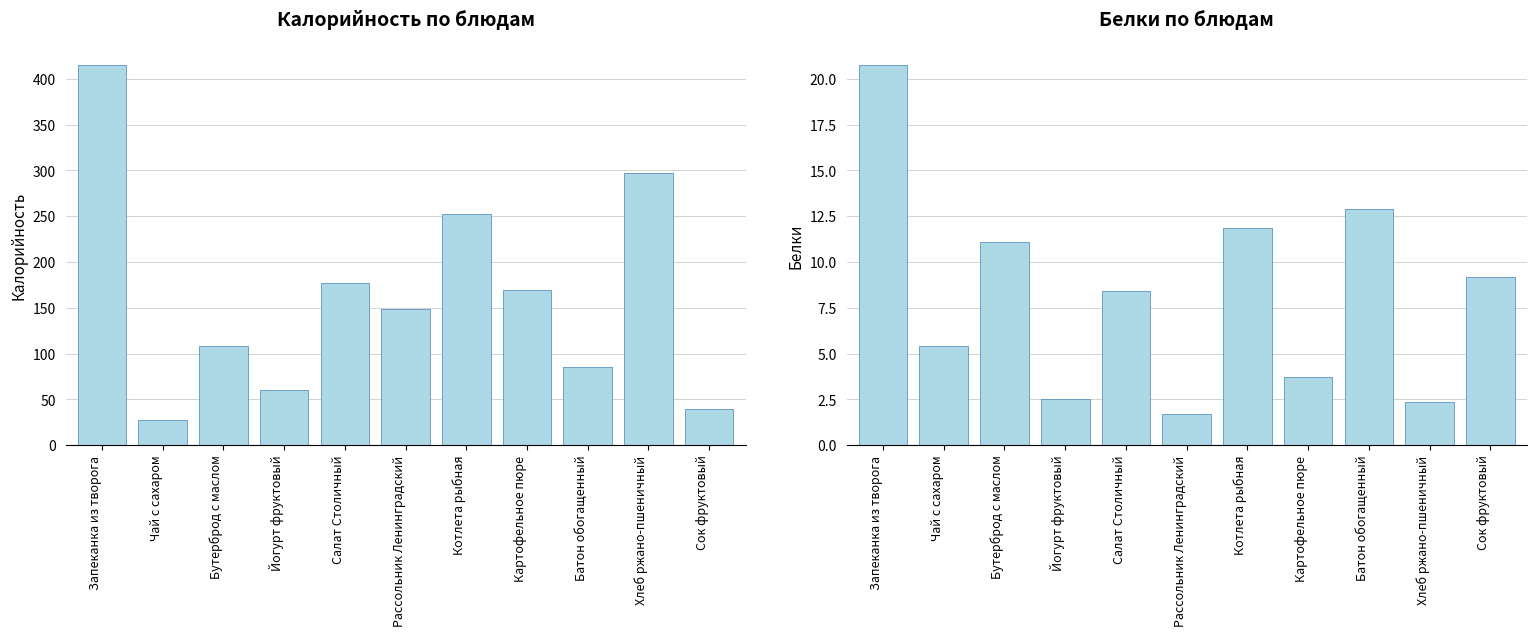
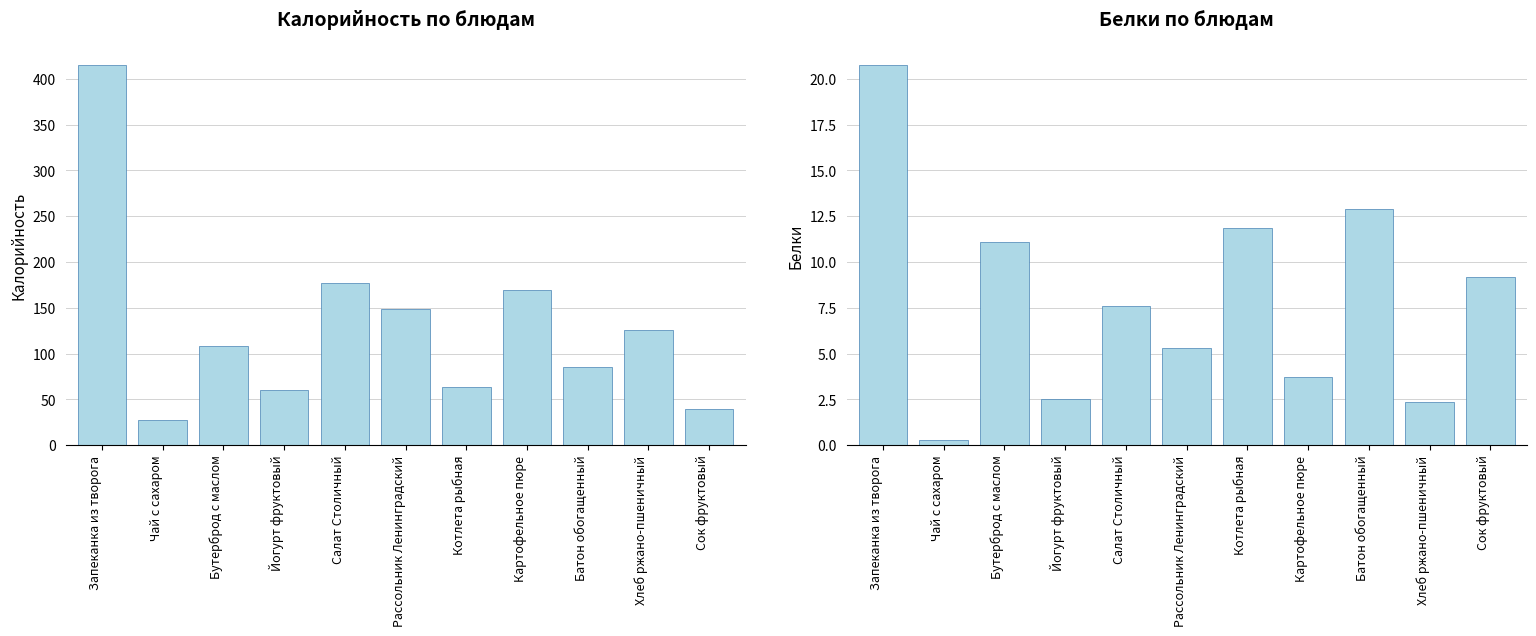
Калорийность по блюдам, Котлета рыбная: 250 -> 60
Калорийность по блюдам, Хлеб ржано-пшеничный: 300 -> 130
Белки по блюдам, Чай с сахаром: 5.4 -> 0.3
Белки по блюдам, Салат Столичный: 8.4 -> 7.6
Белки по блюдам, Рассольник Ленинградский: 1.7 -> 5.3
